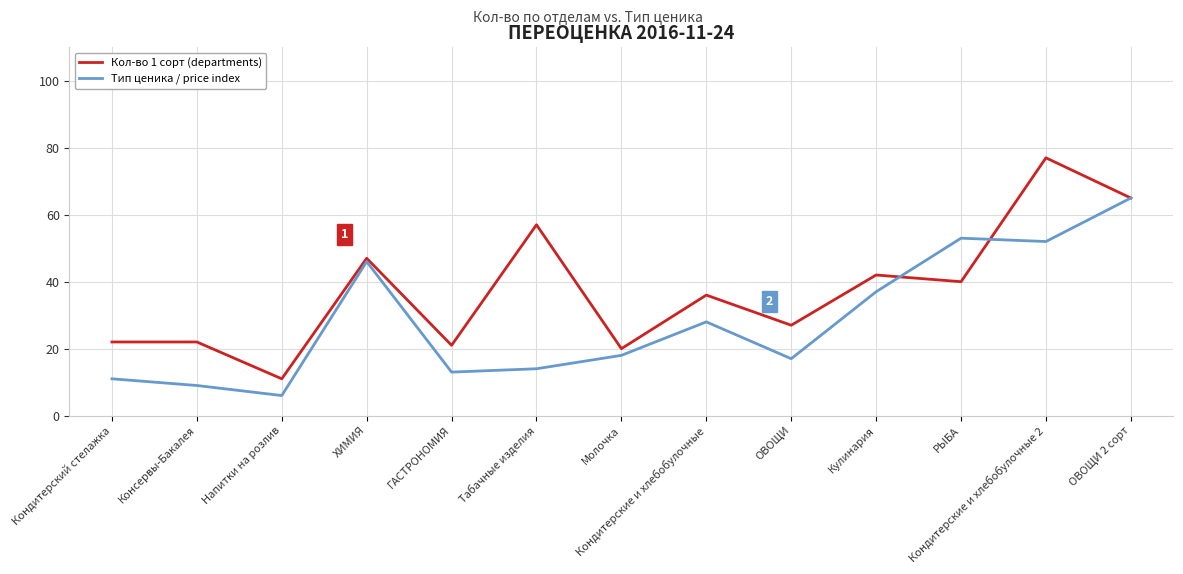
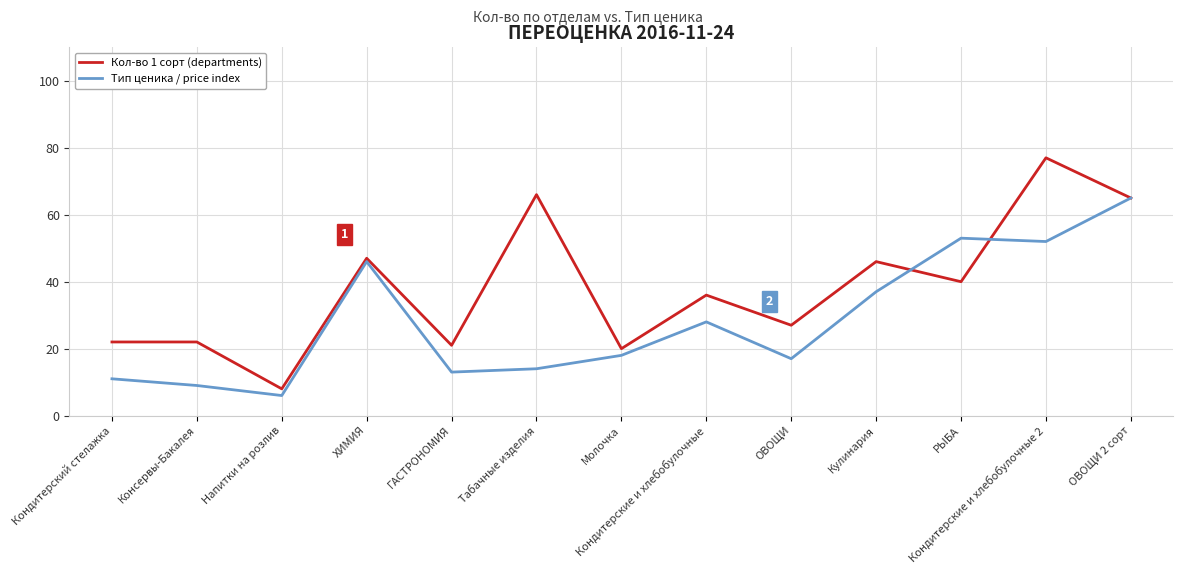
Кол-во 1 сорт (departments), Напитки на розлив: 11 -> 8
Кол-во 1 сорт (departments), Табачные изделия: 57 -> 66
Кол-во 1 сорт (departments), Кулинария: 42 -> 46
